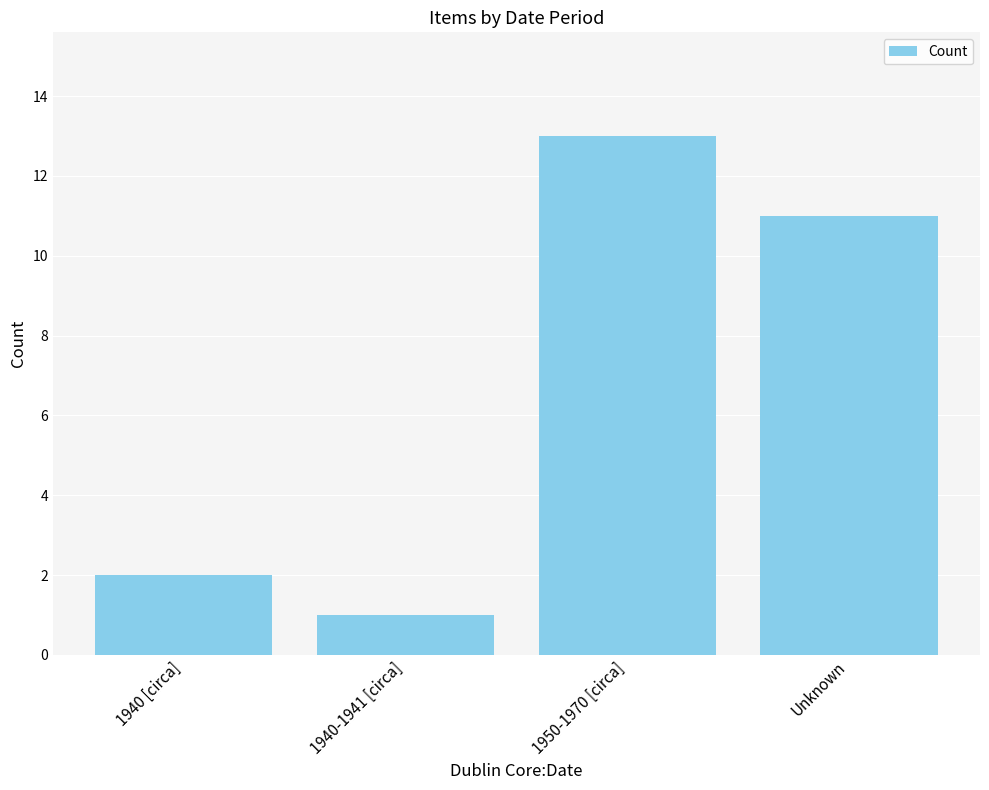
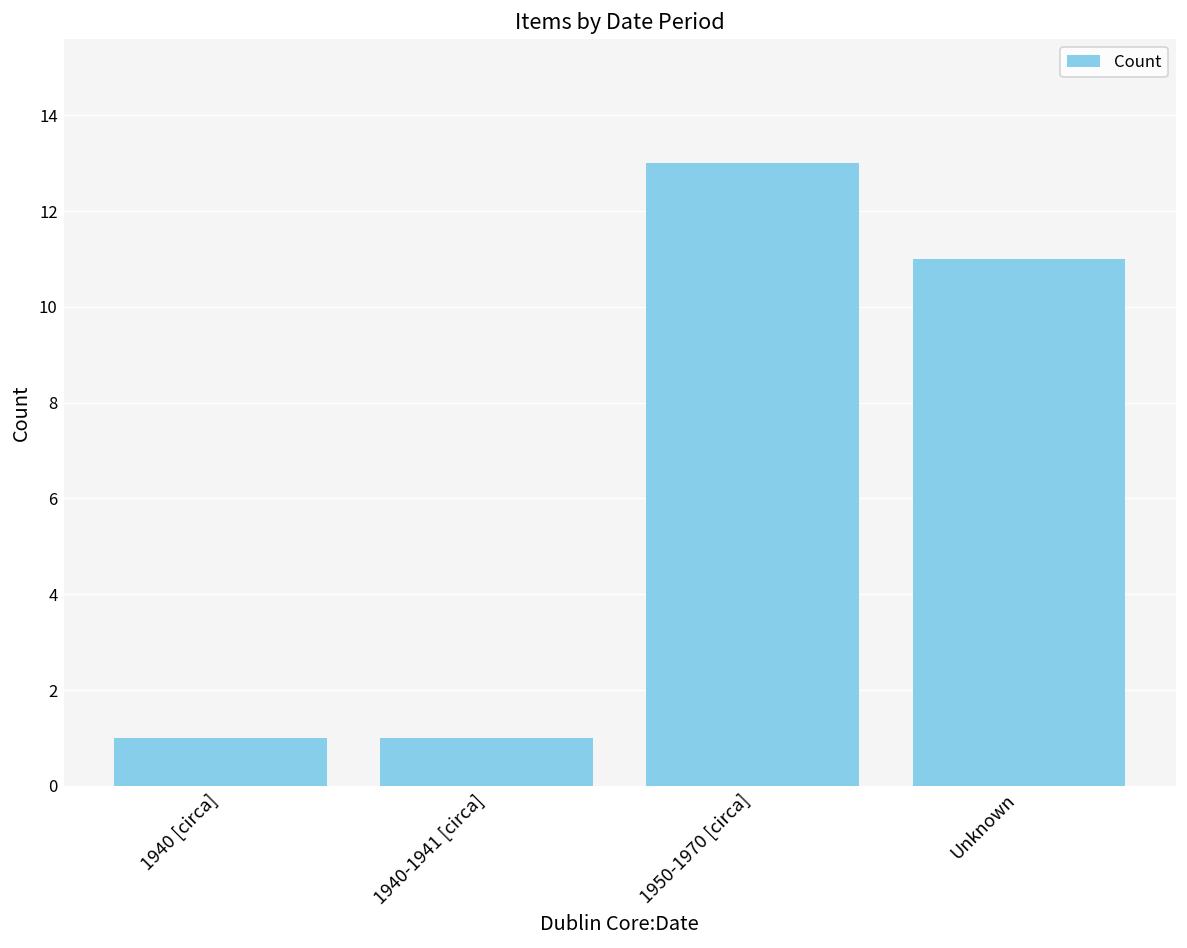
1940 [circa]: 2 -> 1
